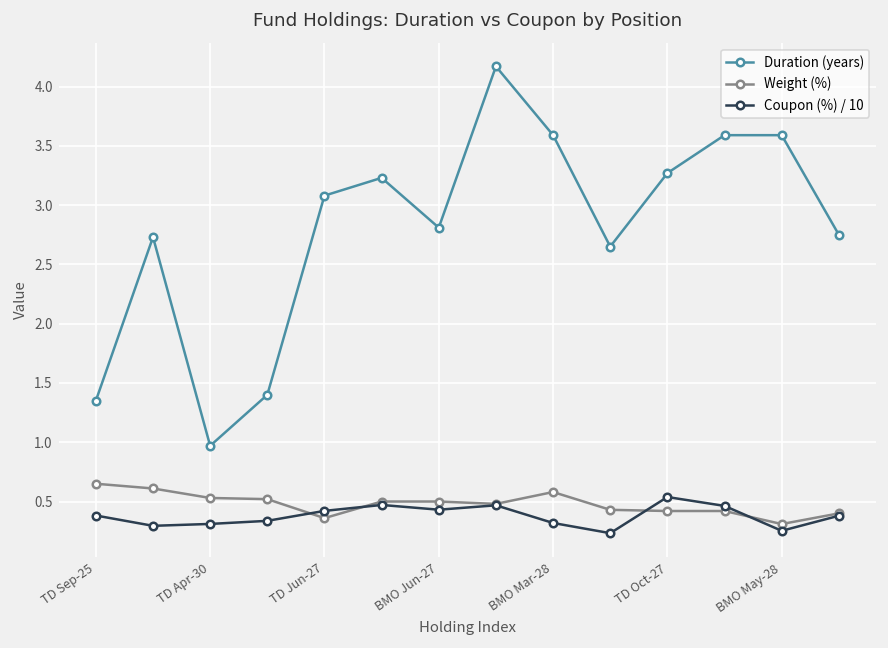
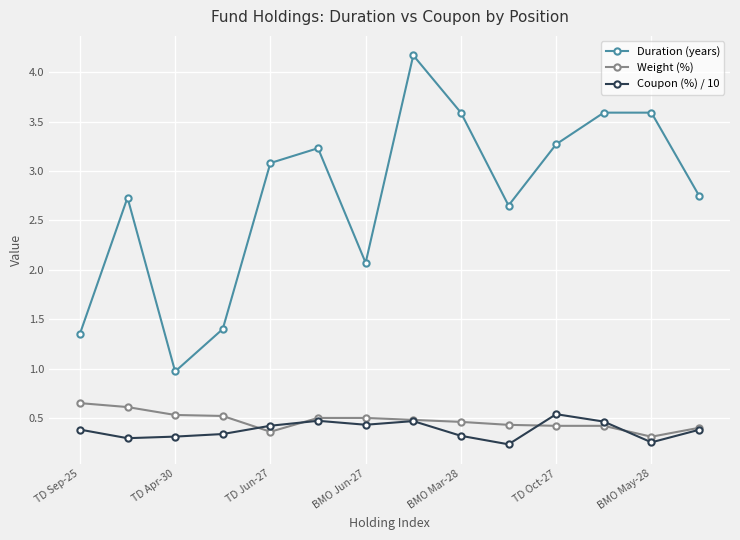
Duration (years), BMO Jun-27: 2.8 -> 2.1
Weight (%), BMO Mar-28: 0.6 -> 0.5
